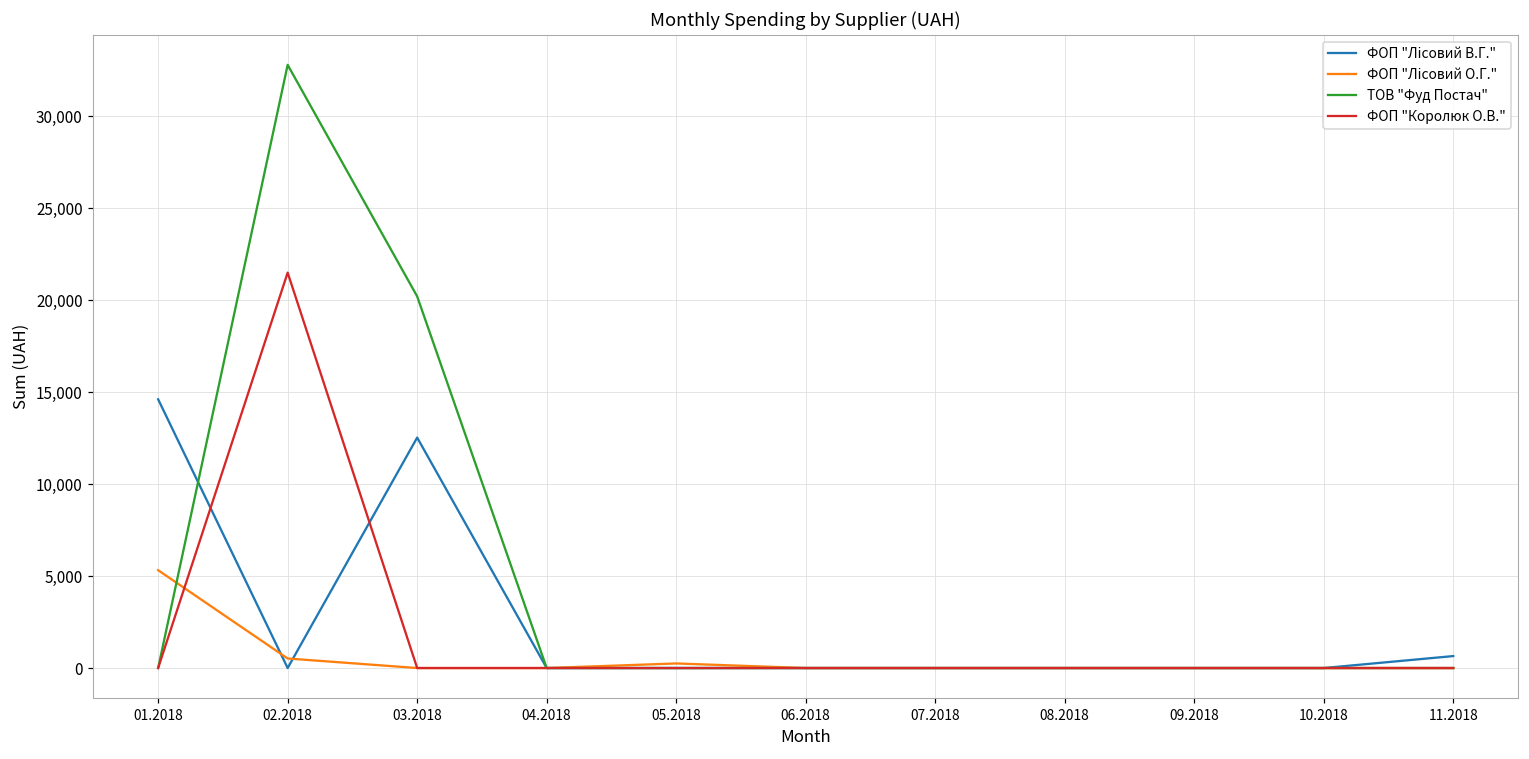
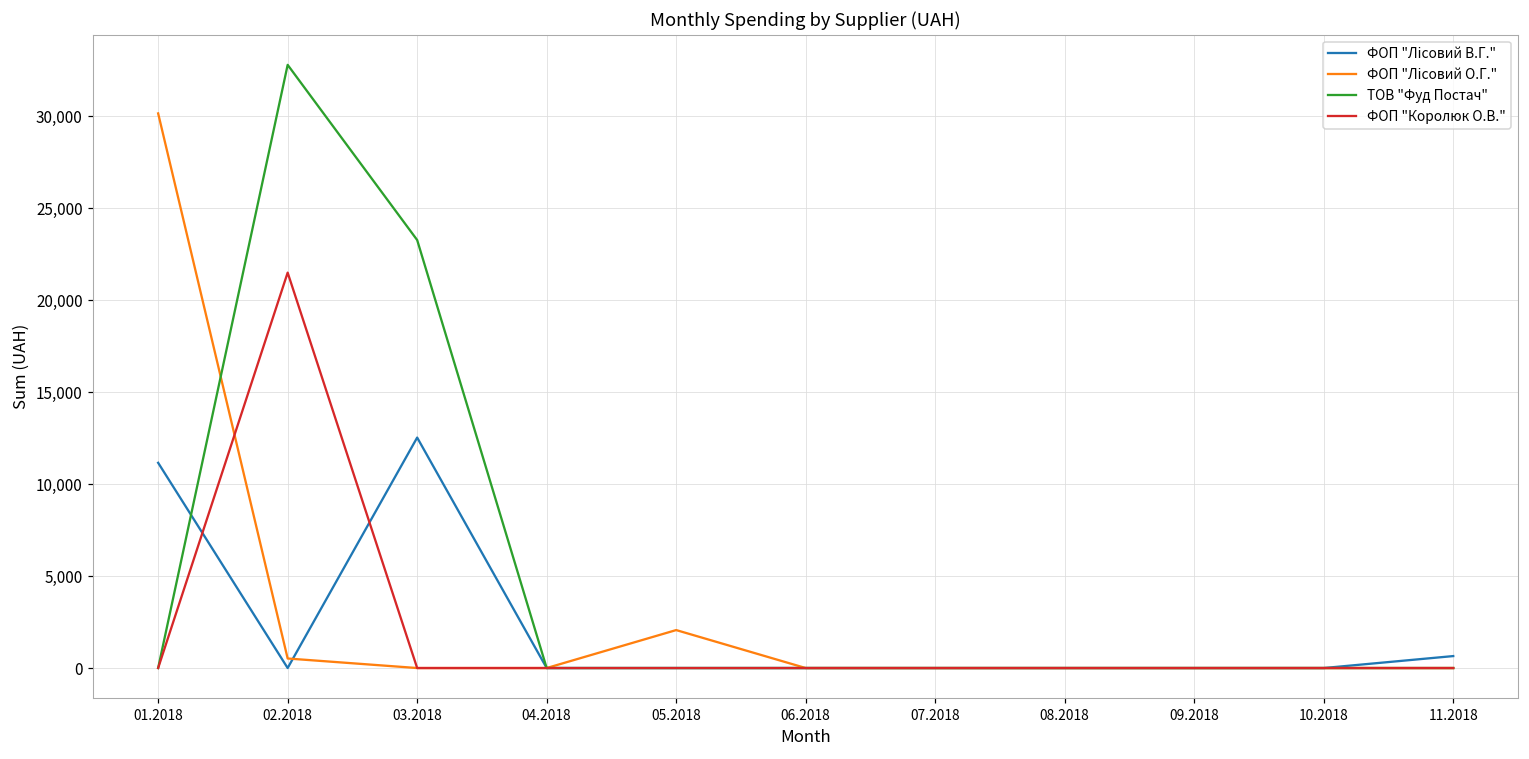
ФОП "Лісовий В.Г.", 01.2018: 14,600 -> 11,200
ФОП "Лісовий О.Г.", 01.2018: 5,300 -> 30,200
ТОВ "Фуд Постач", 03.2018: 20,200 -> 23,300
ФОП "Лісовий О.Г.", 05.2018: 200 -> 2,100
